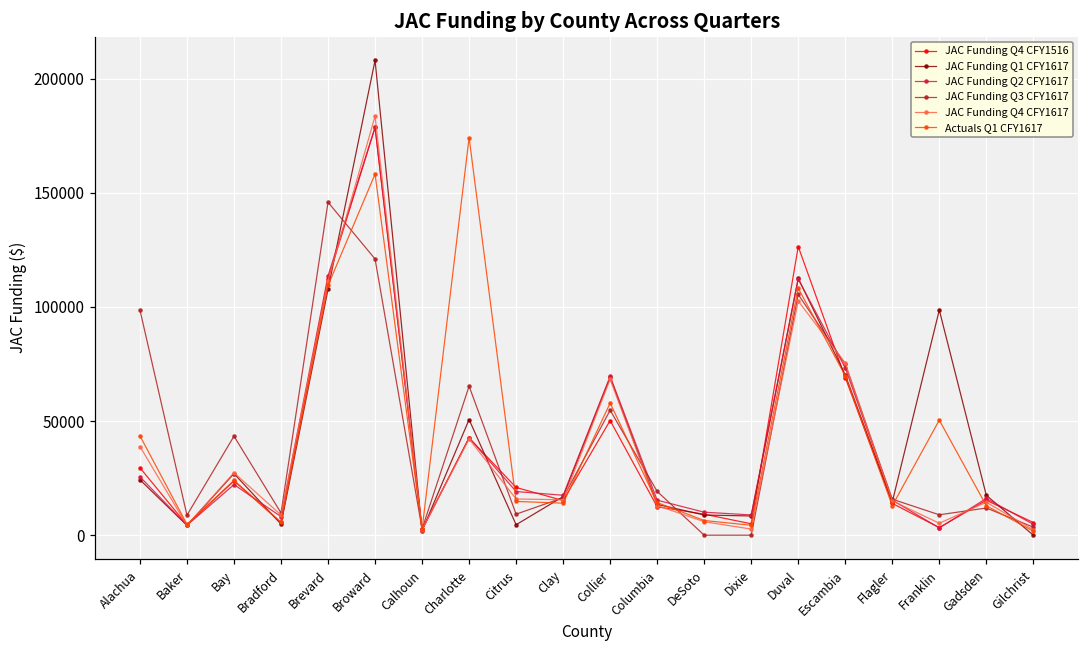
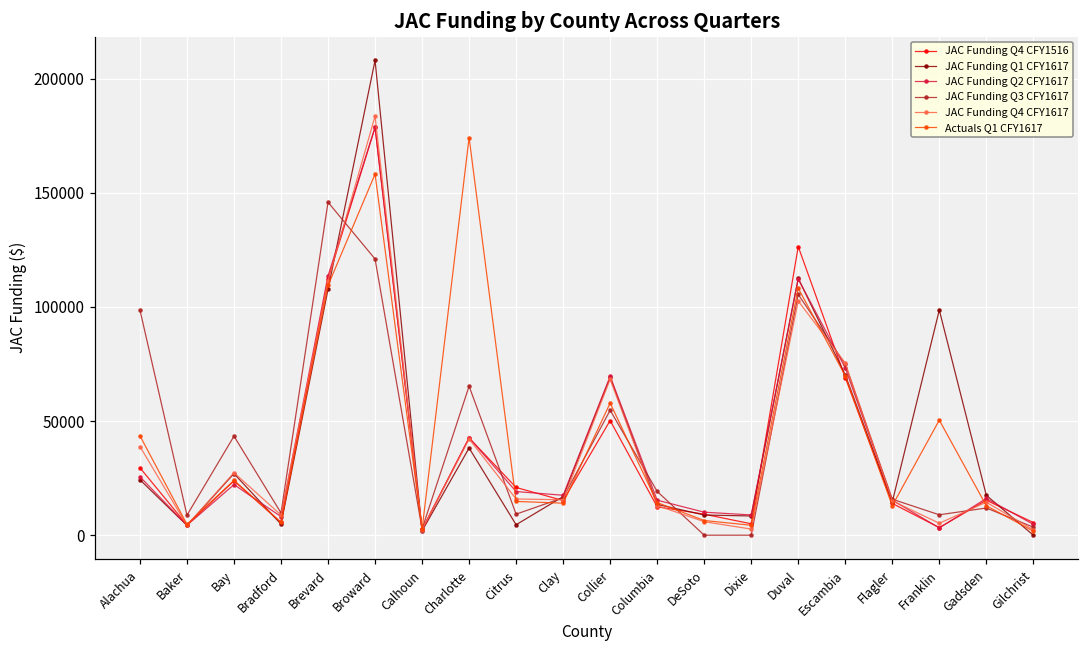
JAC Funding Q1 CFY1617, Charlotte: 51000 -> 38000
